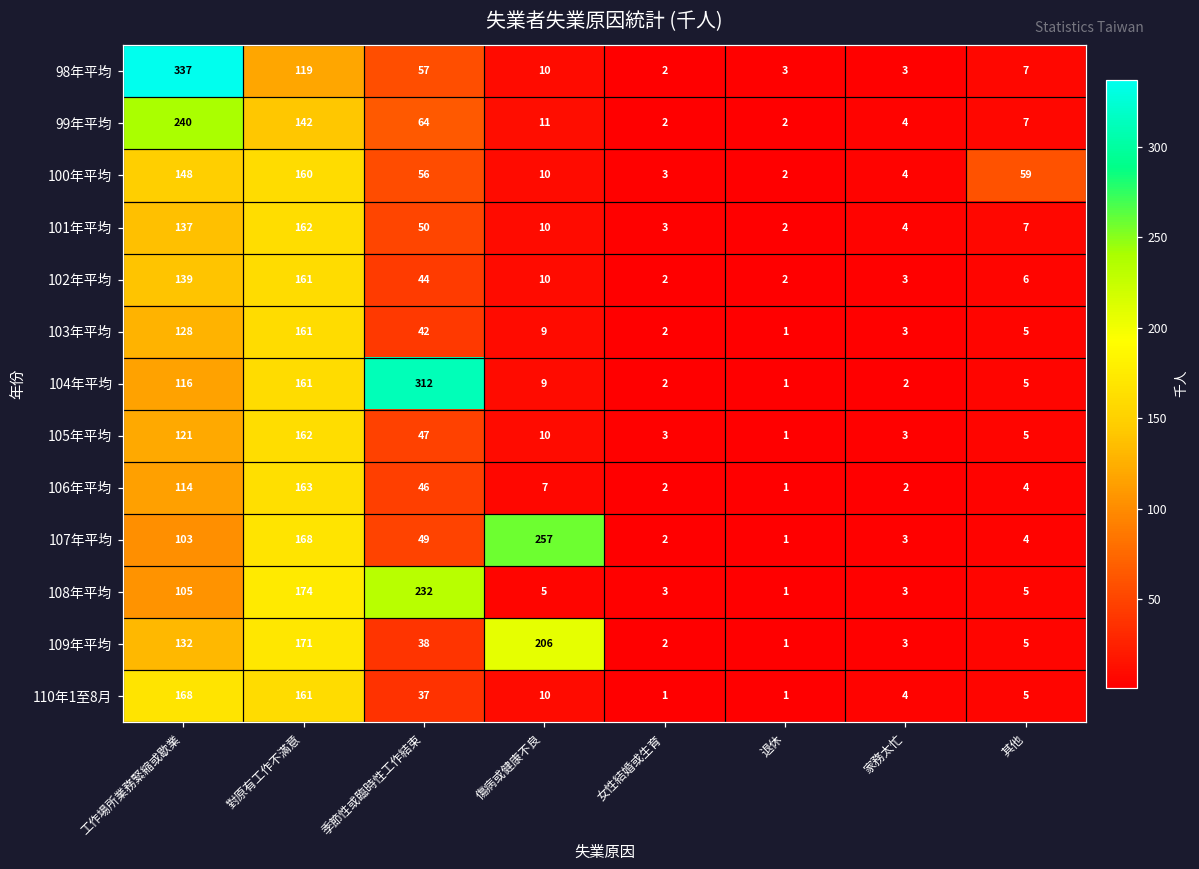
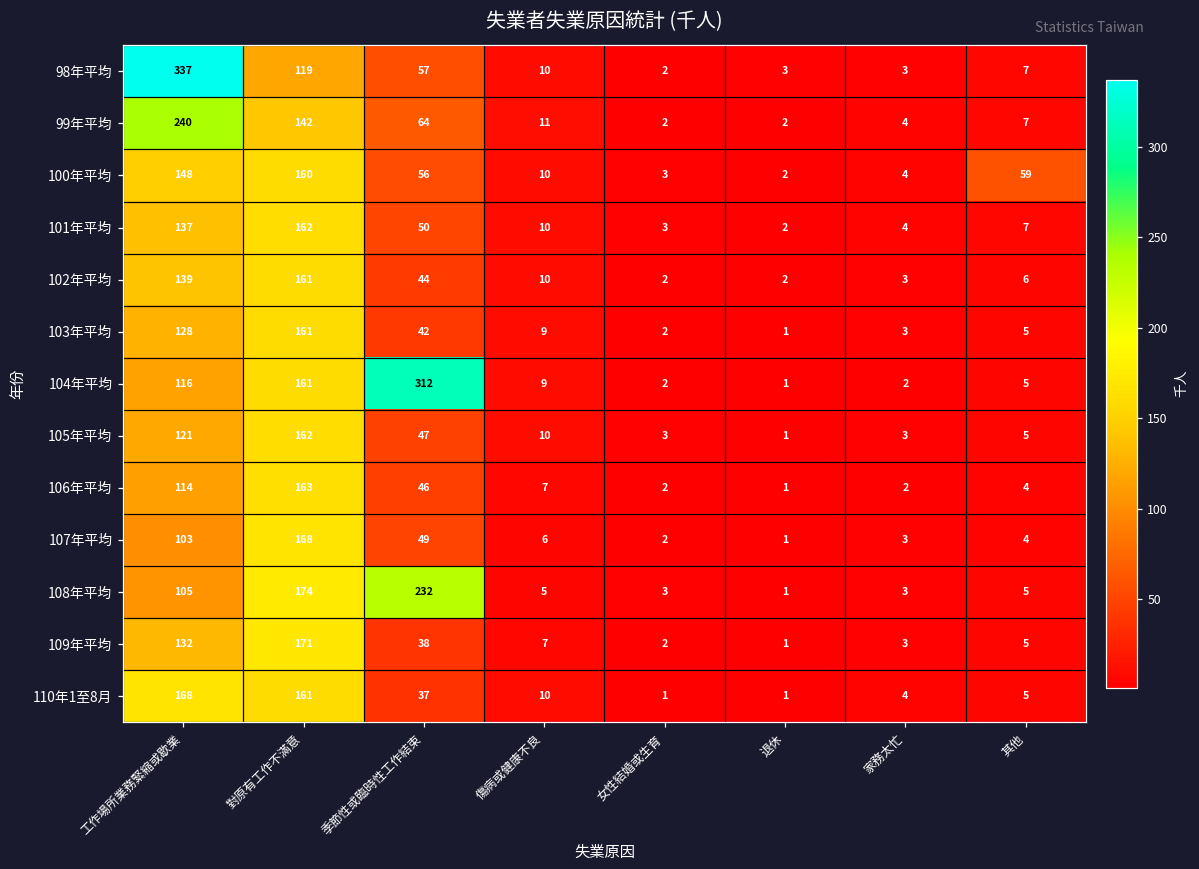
107年平均, 傷病或健康不良: 257 -> 6
109年平均, 傷病或健康不良: 206 -> 7
